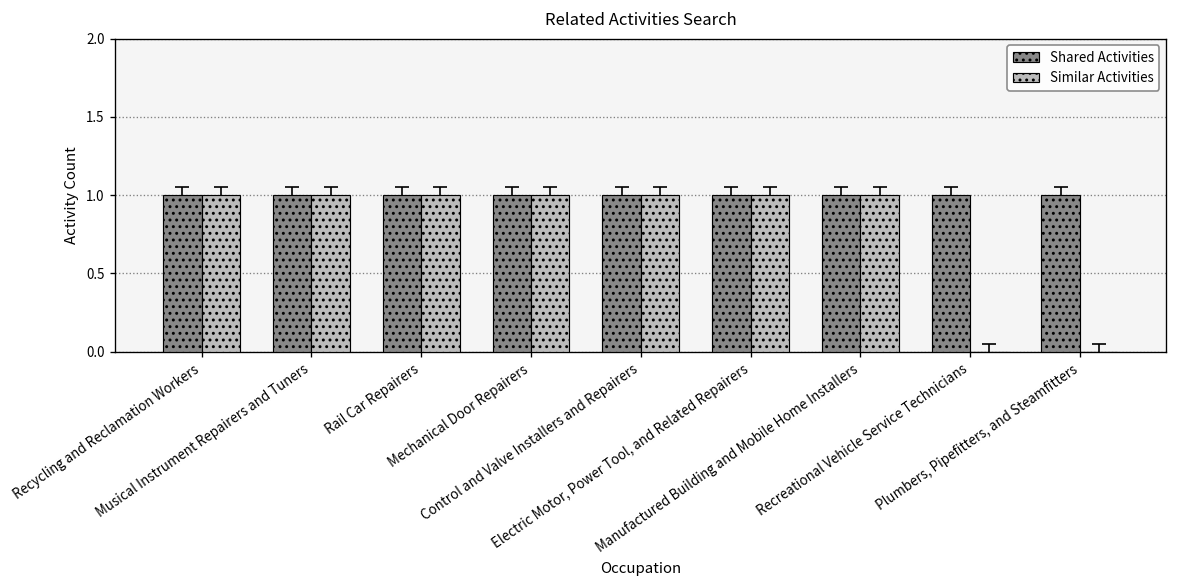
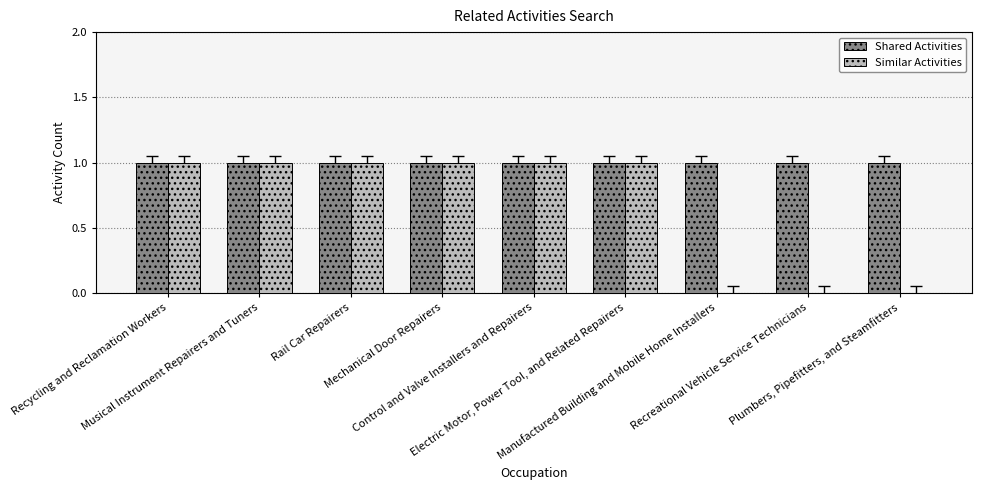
Similar Activities, Manufactured Building and Mobile Home Installers: 1 -> 0
